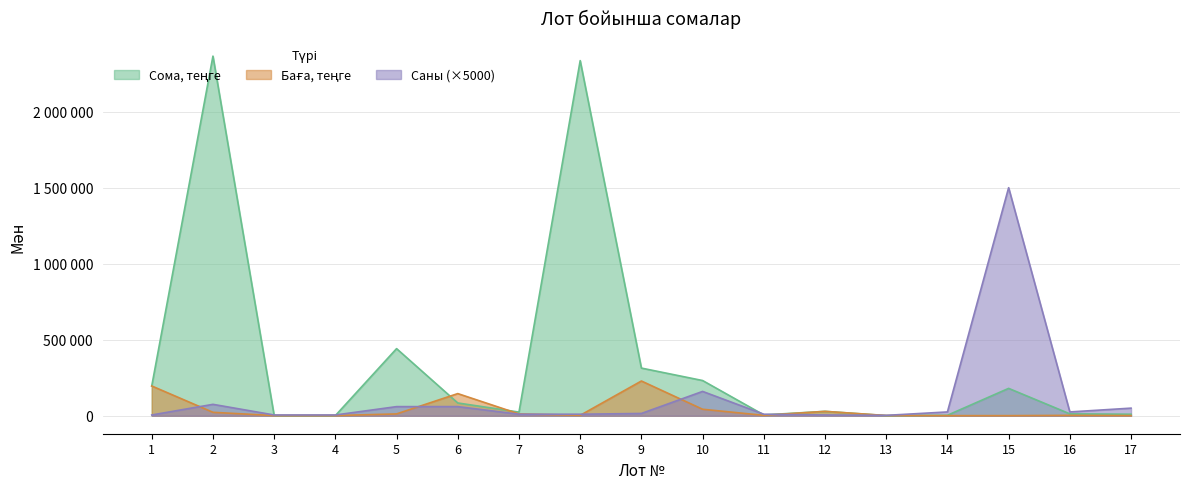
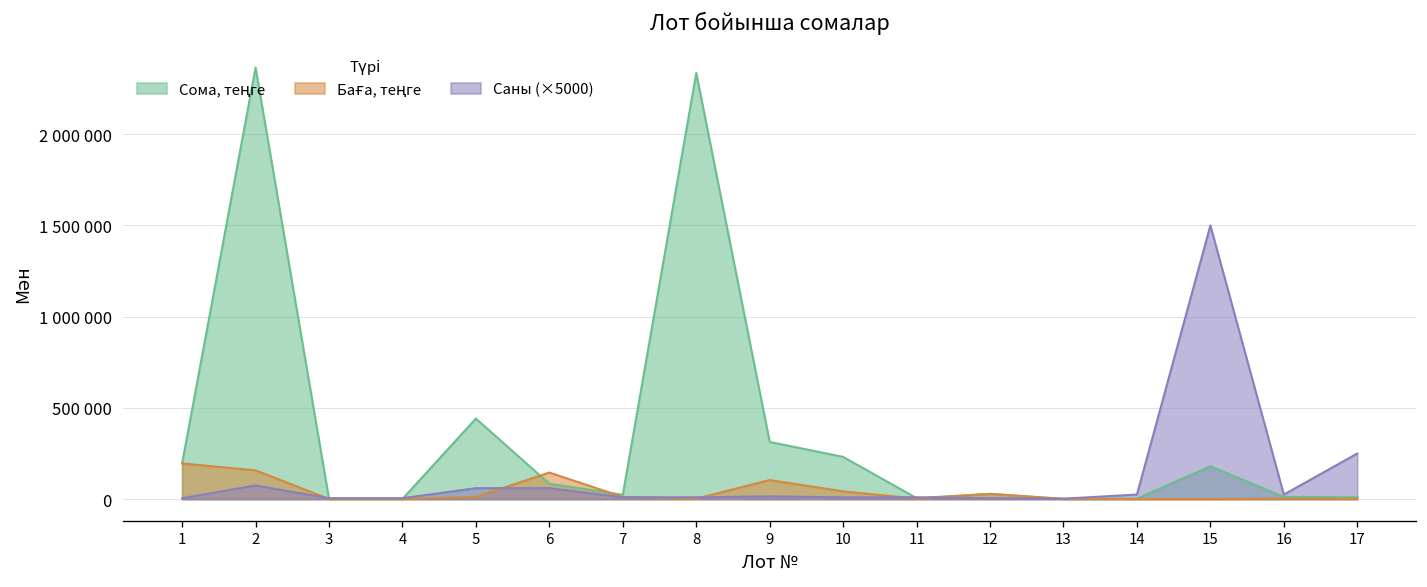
Баға, теңге, 2: 20000 -> 160000
Баға, теңге, 9: 230000 -> 100000
Саны (×5000), 10: 160000 -> 10000
Саны (×5000), 17: 50000 -> 250000
